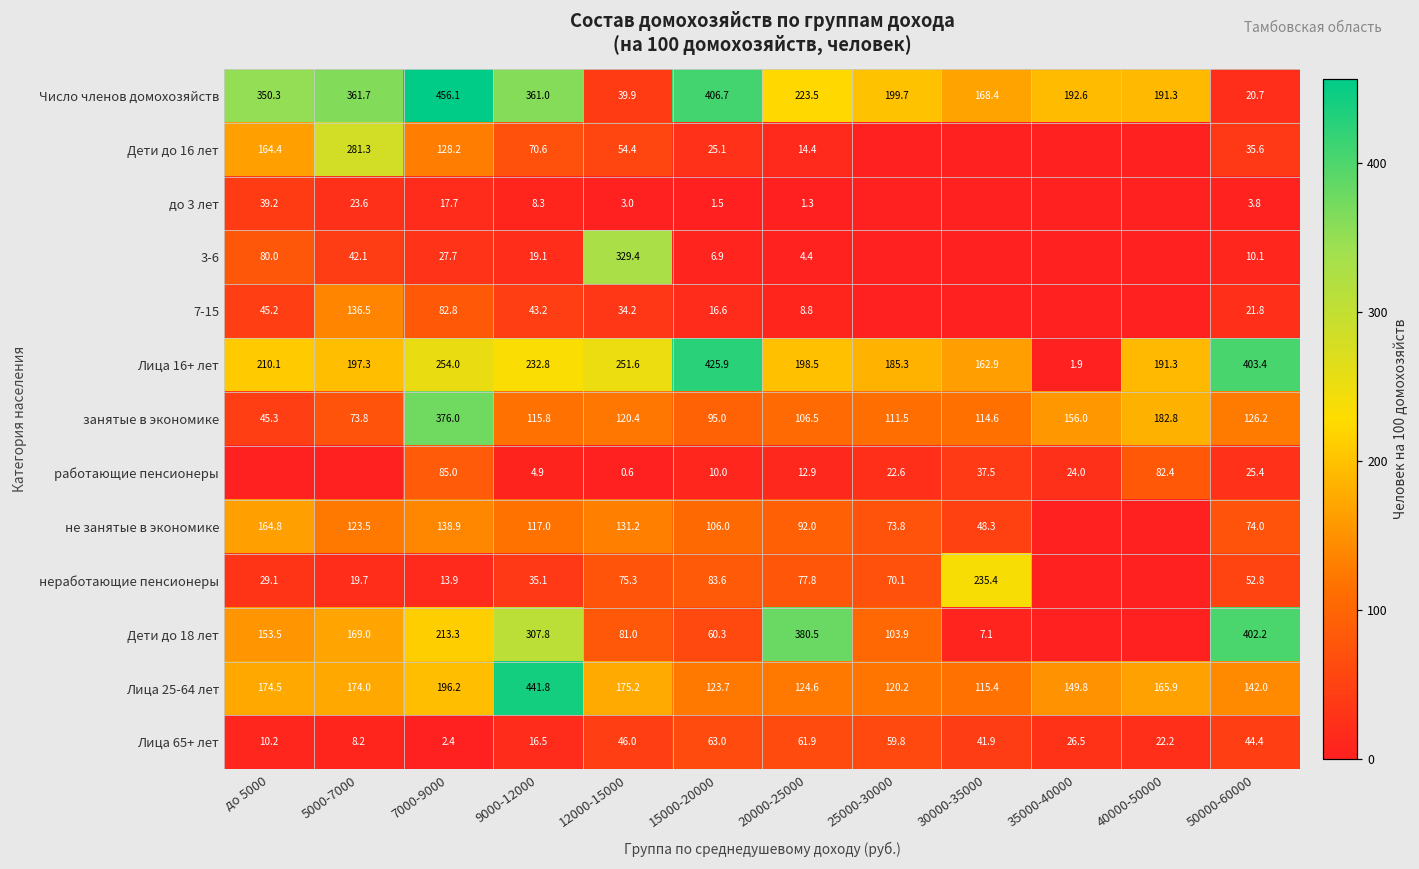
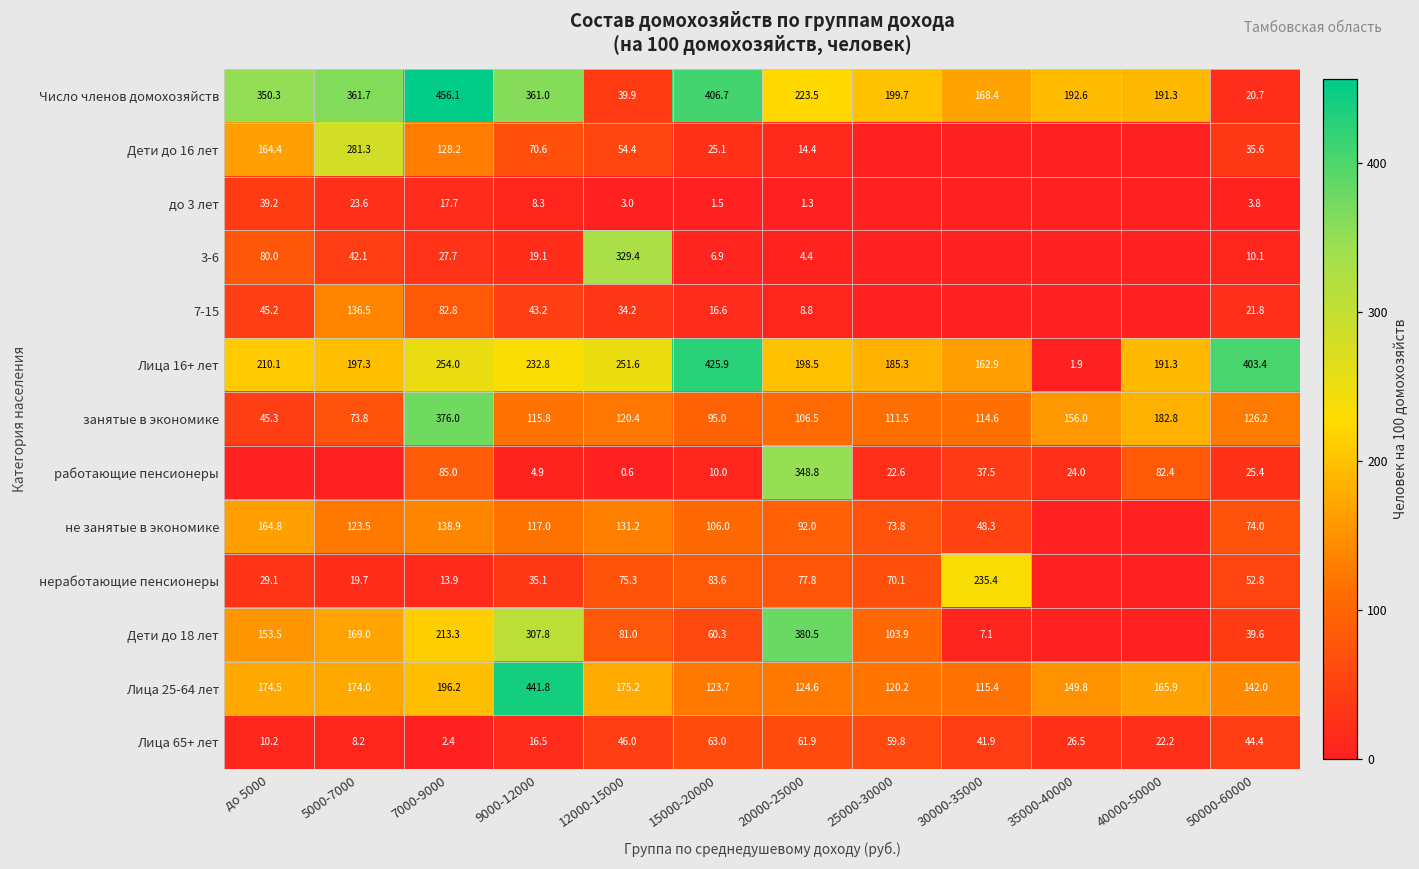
работающие пенсионеры, 20000-25000: 12.9 -> 348.8
Дети до 18 лет, 50000-60000: 402.2 -> 39.6
